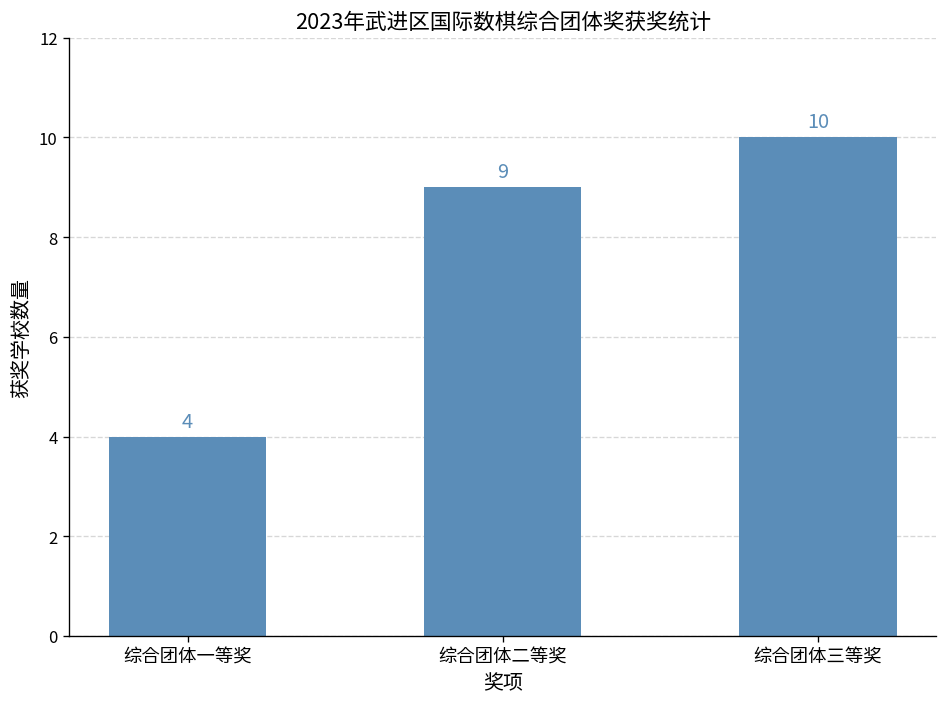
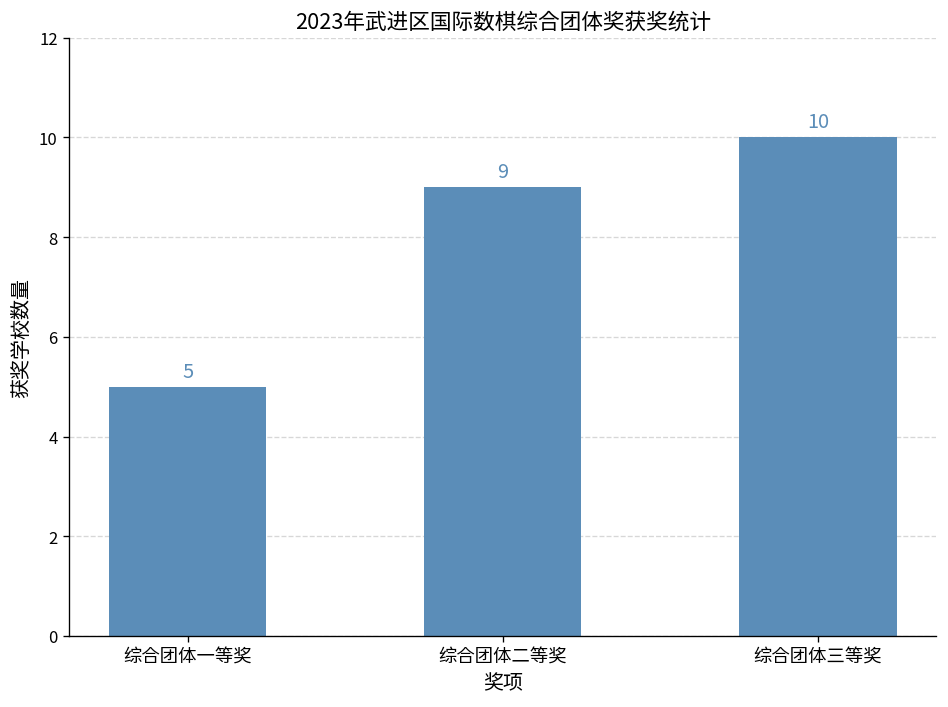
综合团体一等奖: 4 -> 5
